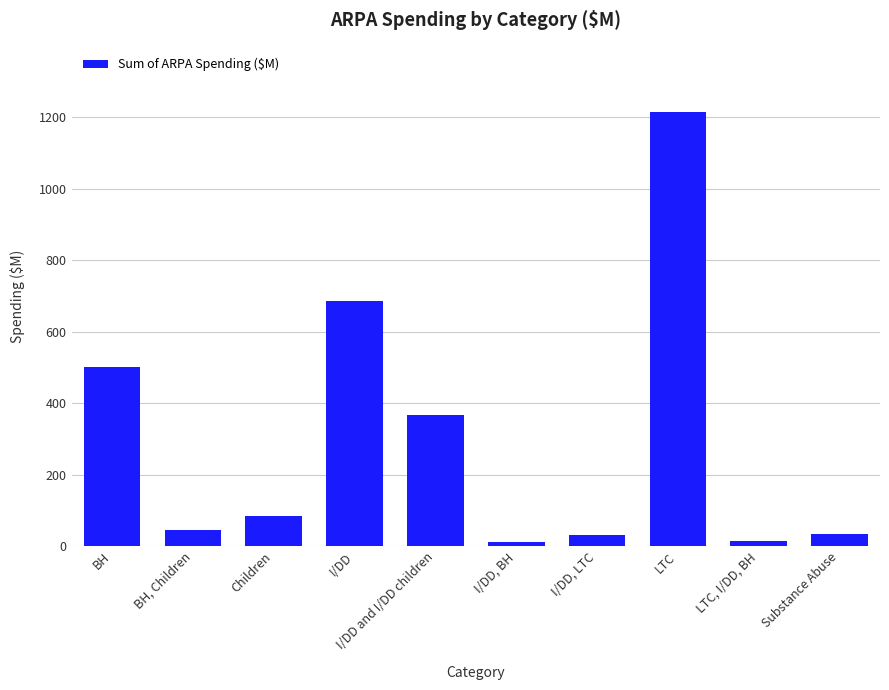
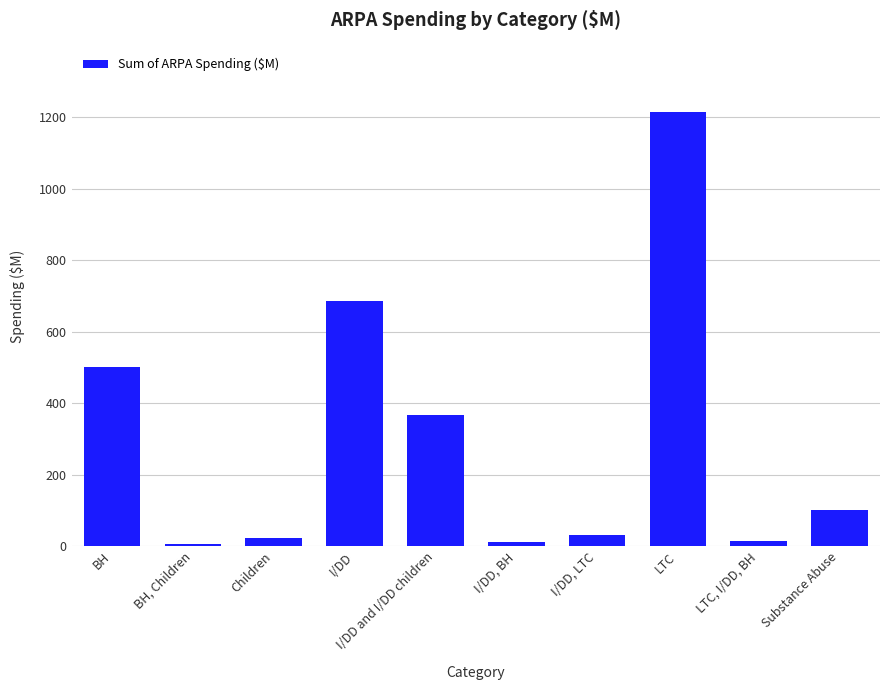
BH, Children: 40 -> 10
Children: 80 -> 20
Substance Abuse: 30 -> 100
